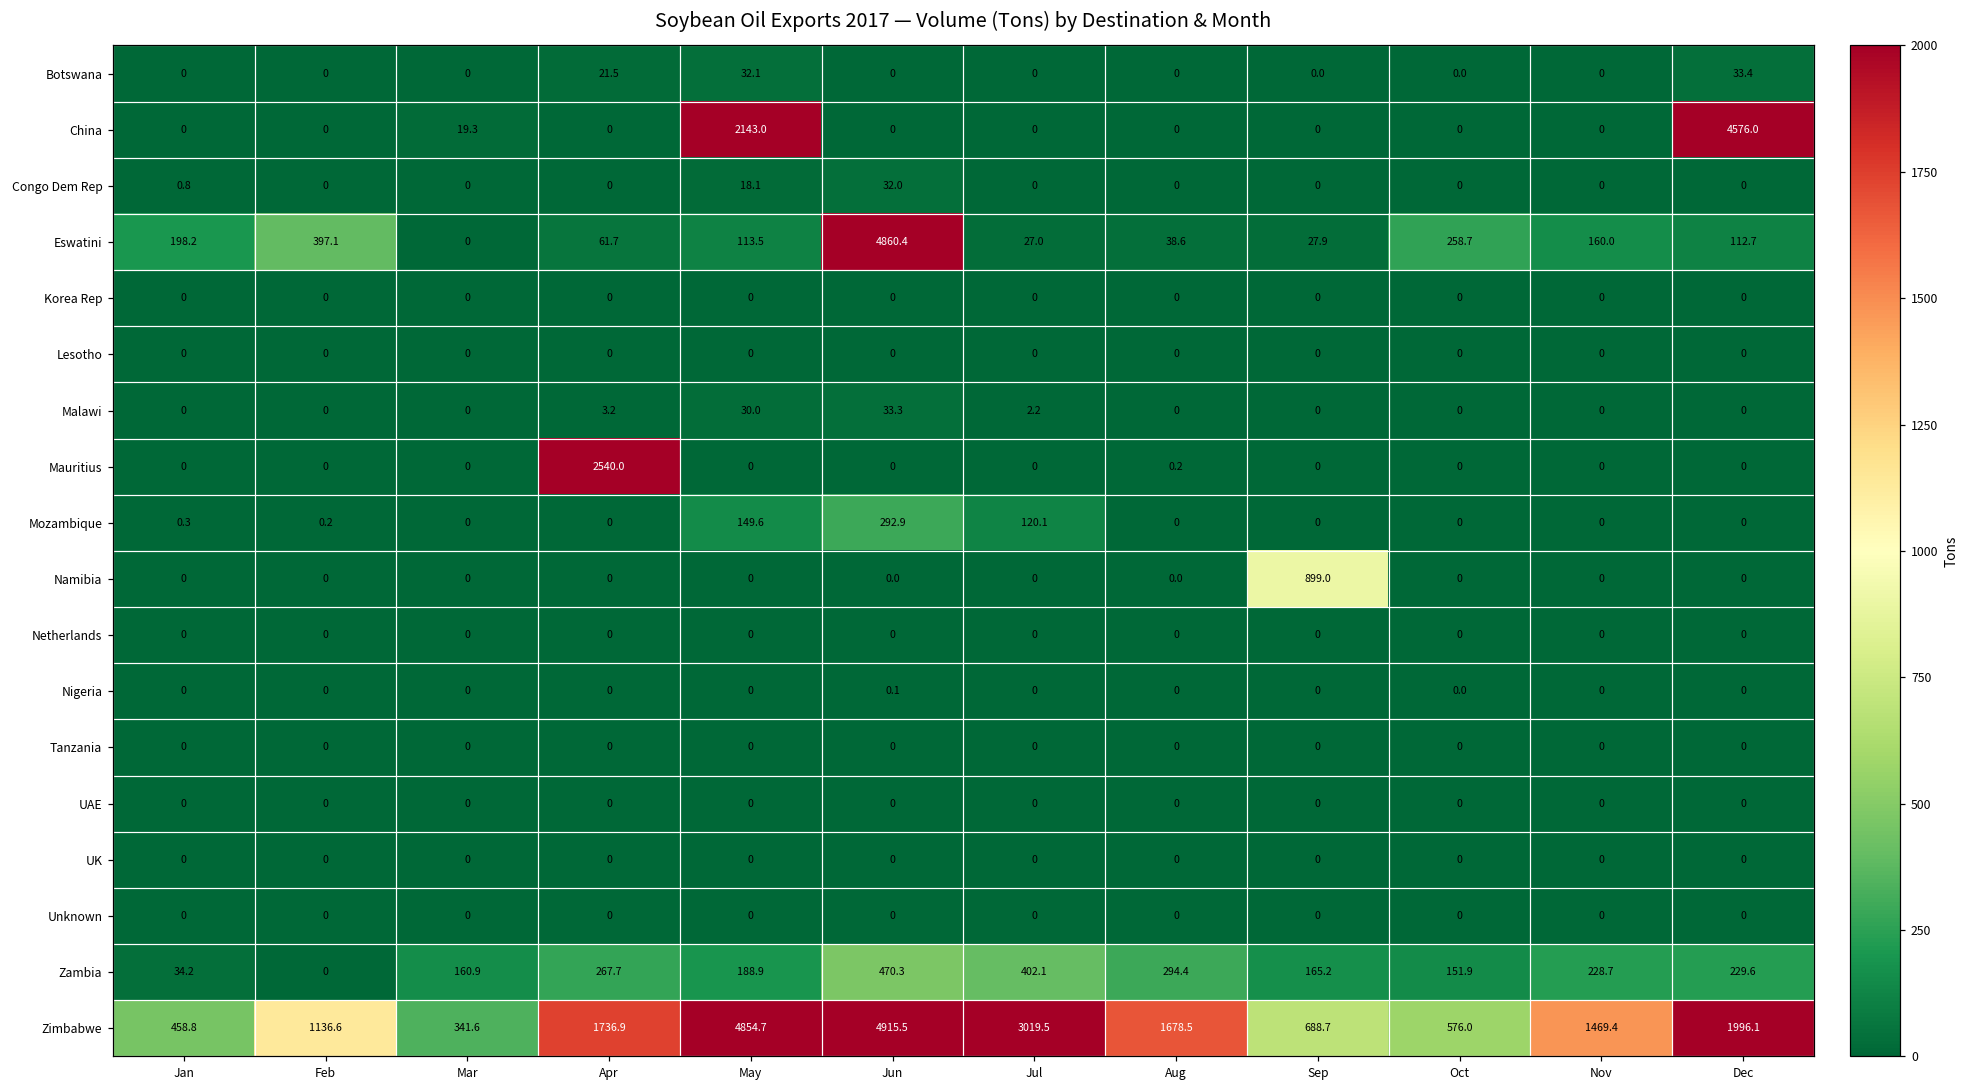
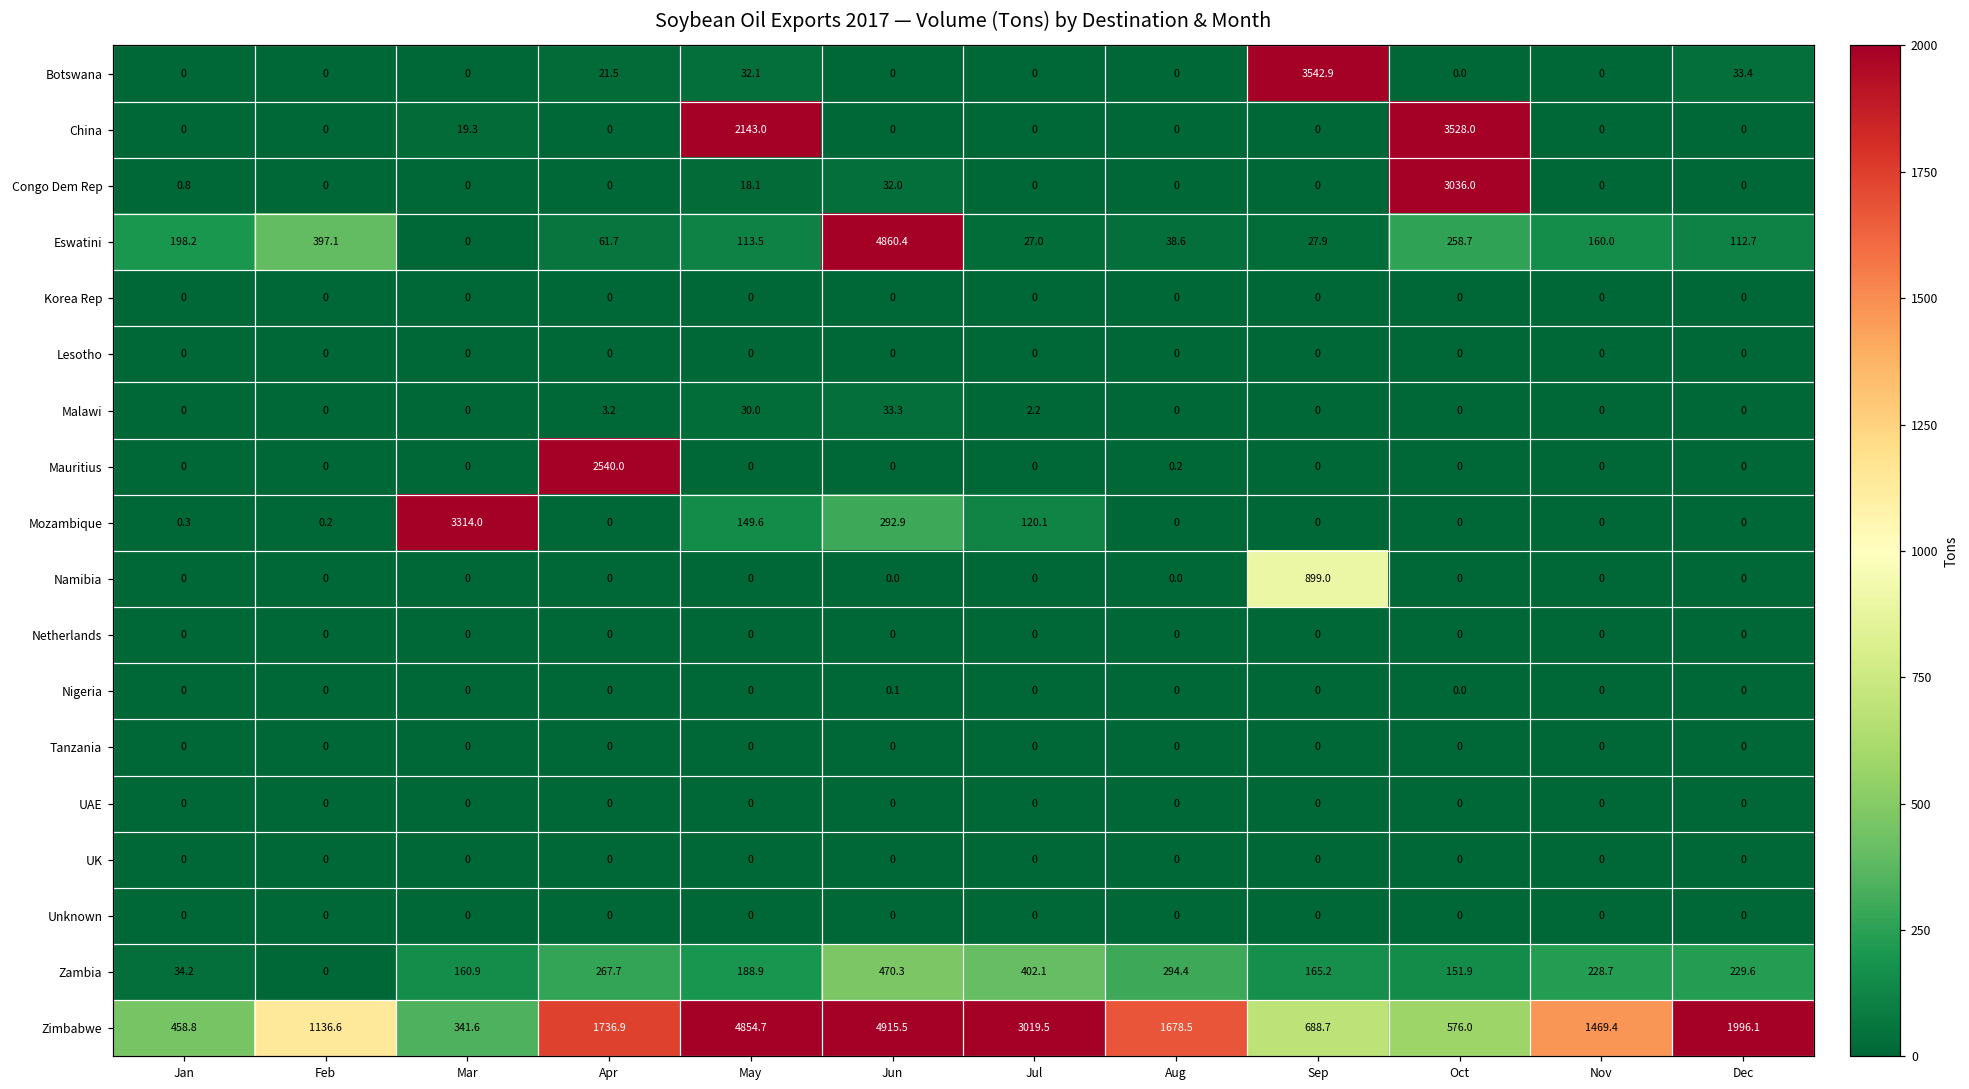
Botswana, Sep: 0.0 -> 3542.9
China, Oct: 0 -> 3528.0
China, Dec: 4576.0 -> 0
Congo Dem Rep, Oct: 0 -> 3036.0
Mozambique, Mar: 0 -> 3314.0
